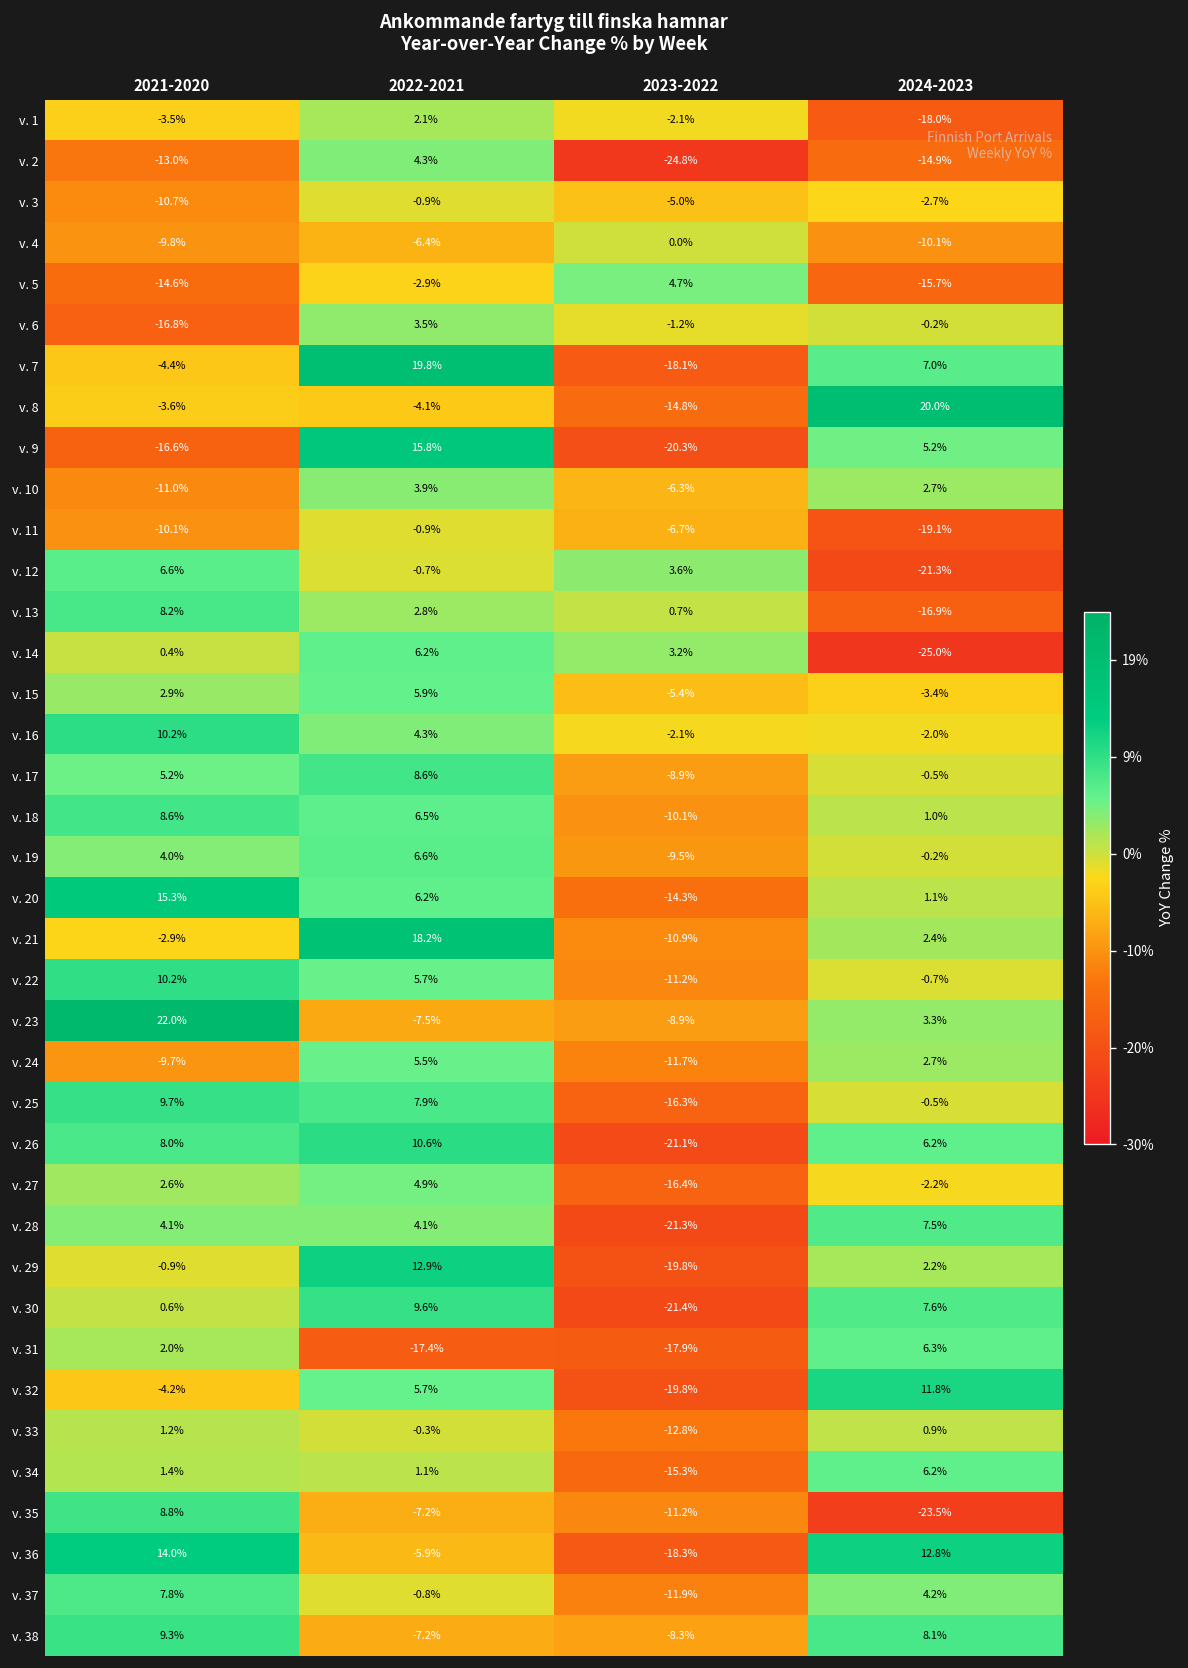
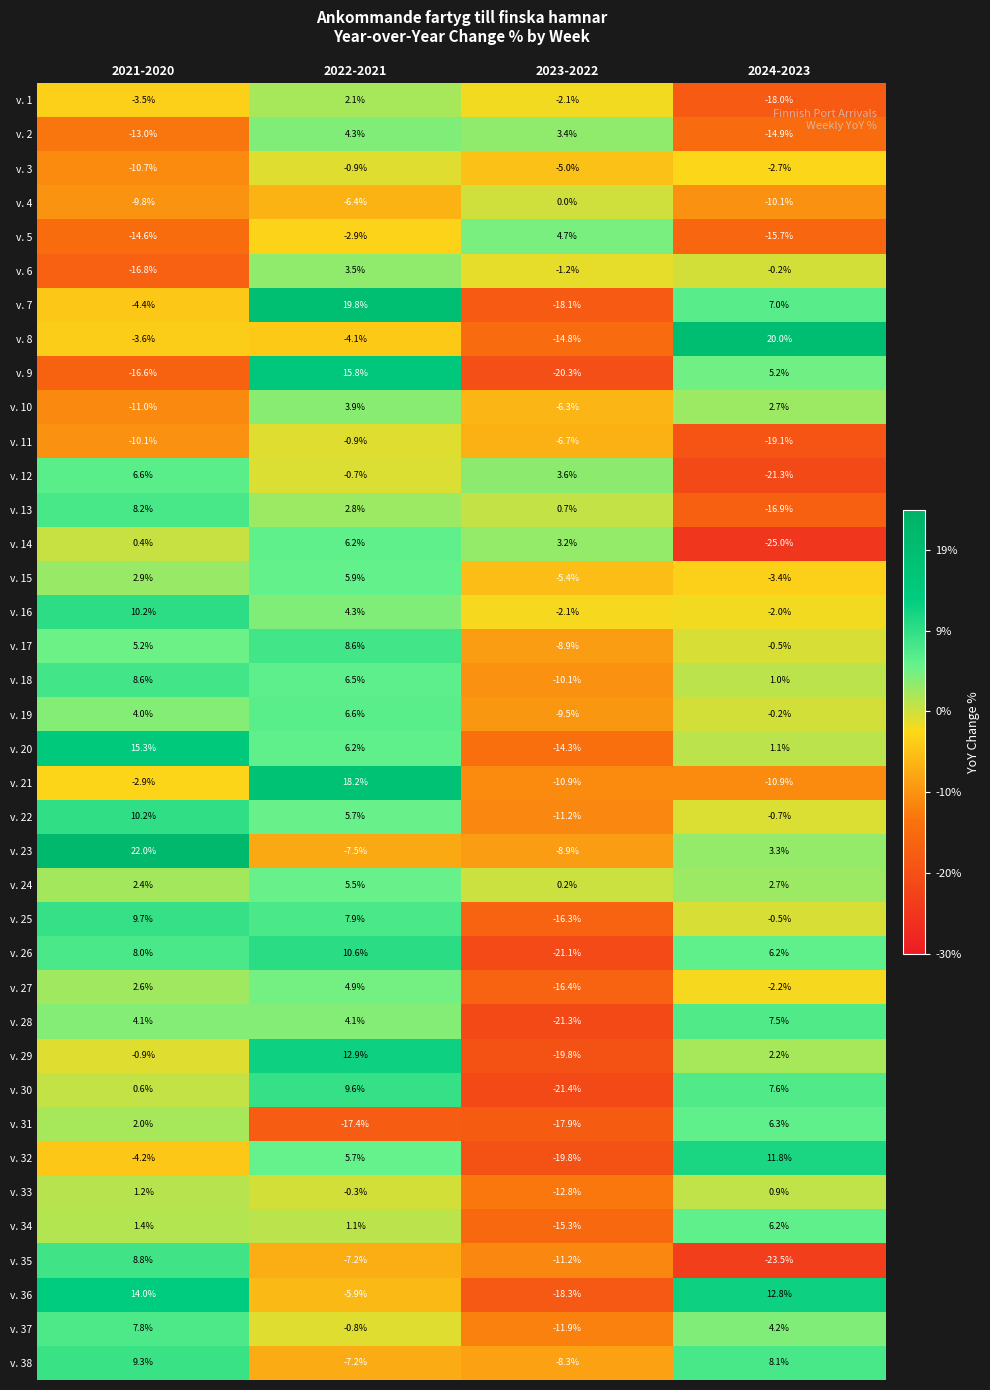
v. 2, 2023-2022: -24.8% -> 3.4%
v. 21, 2024-2023: 2.4% -> -10.9%
v. 24, 2021-2020: -9.7% -> 2.4%
v. 24, 2023-2022: -11.7% -> 0.2%
